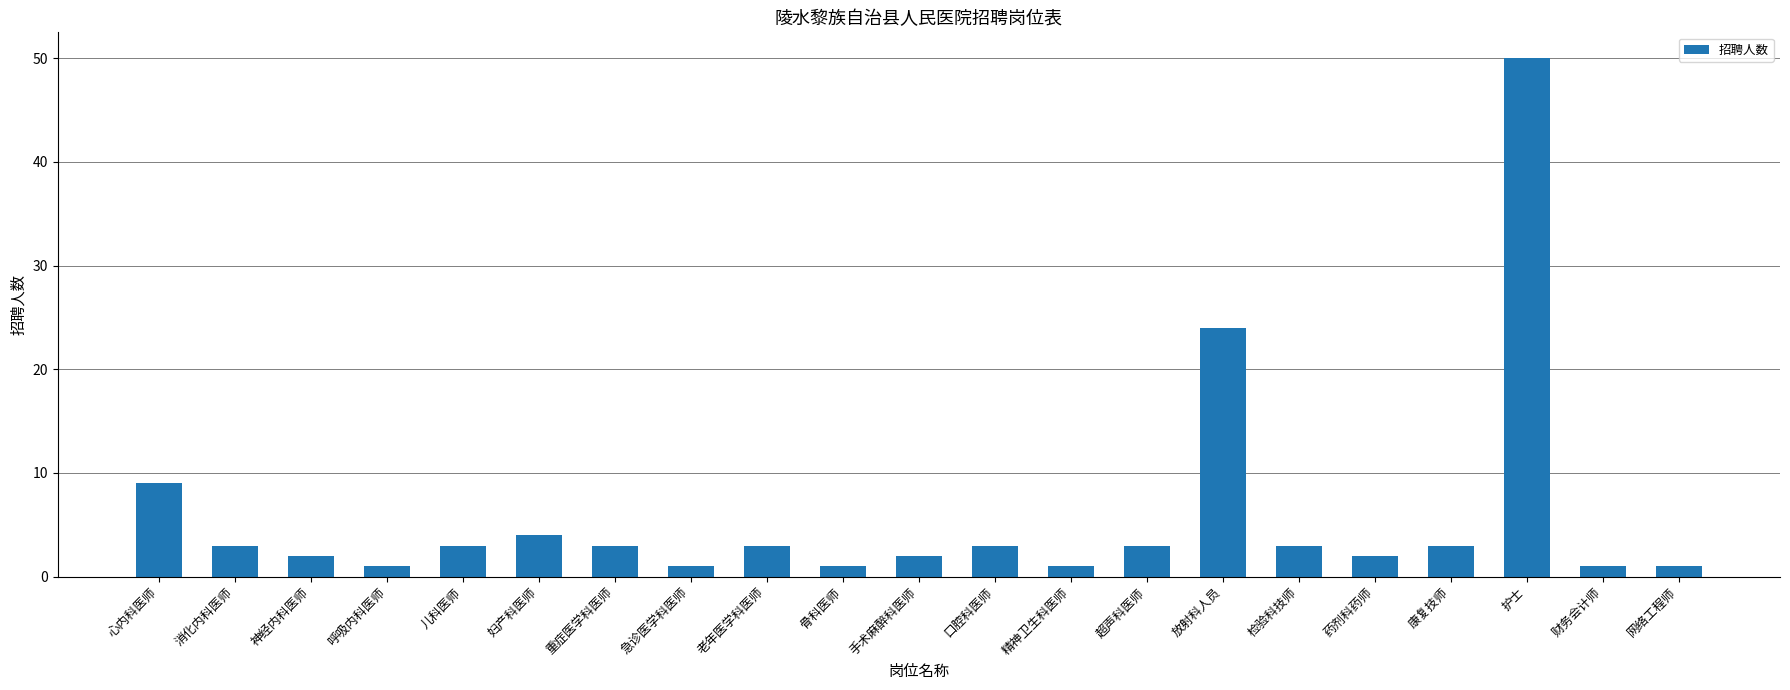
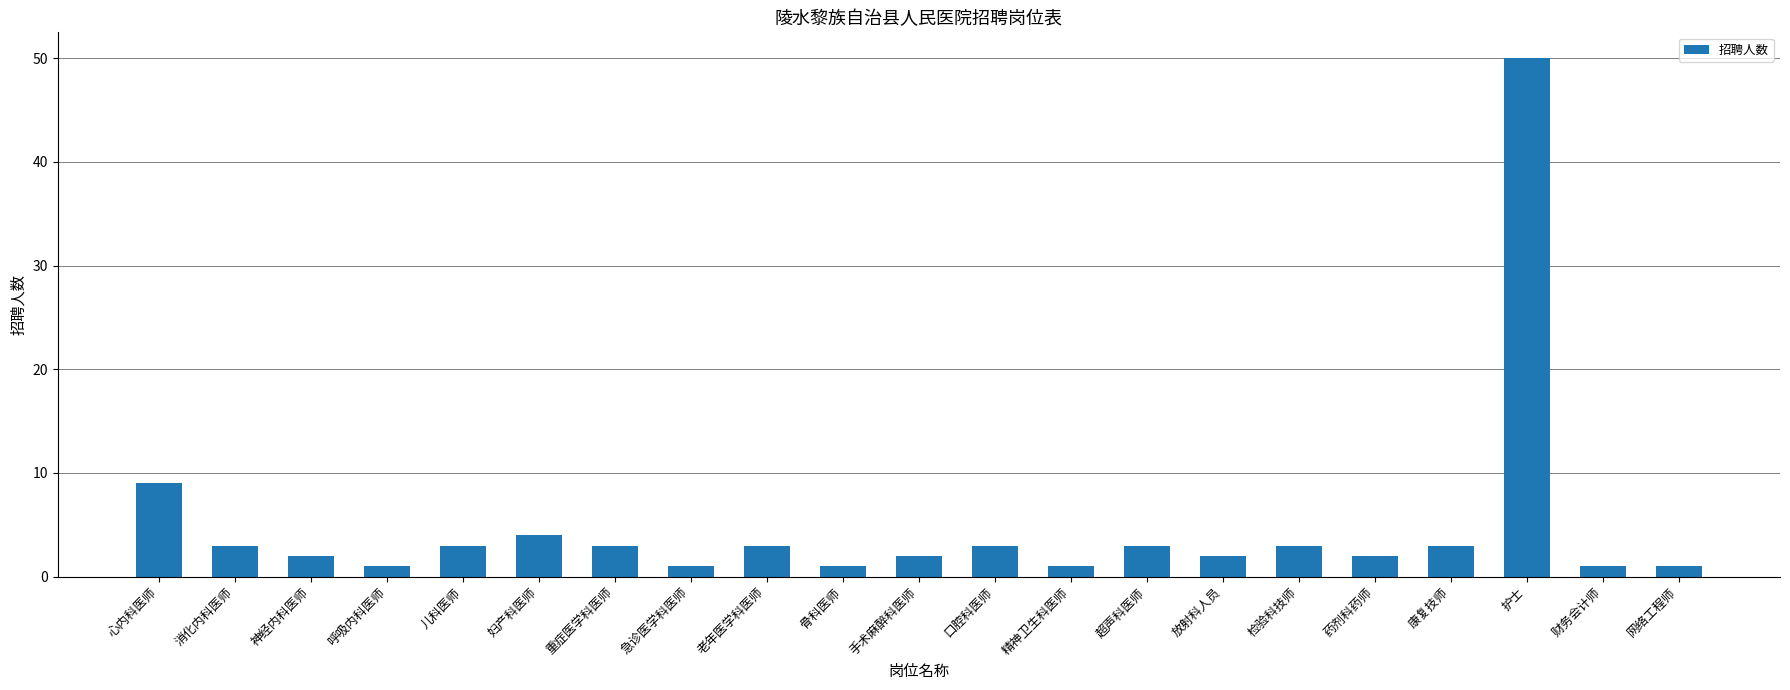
放射科人员: 24 -> 2
